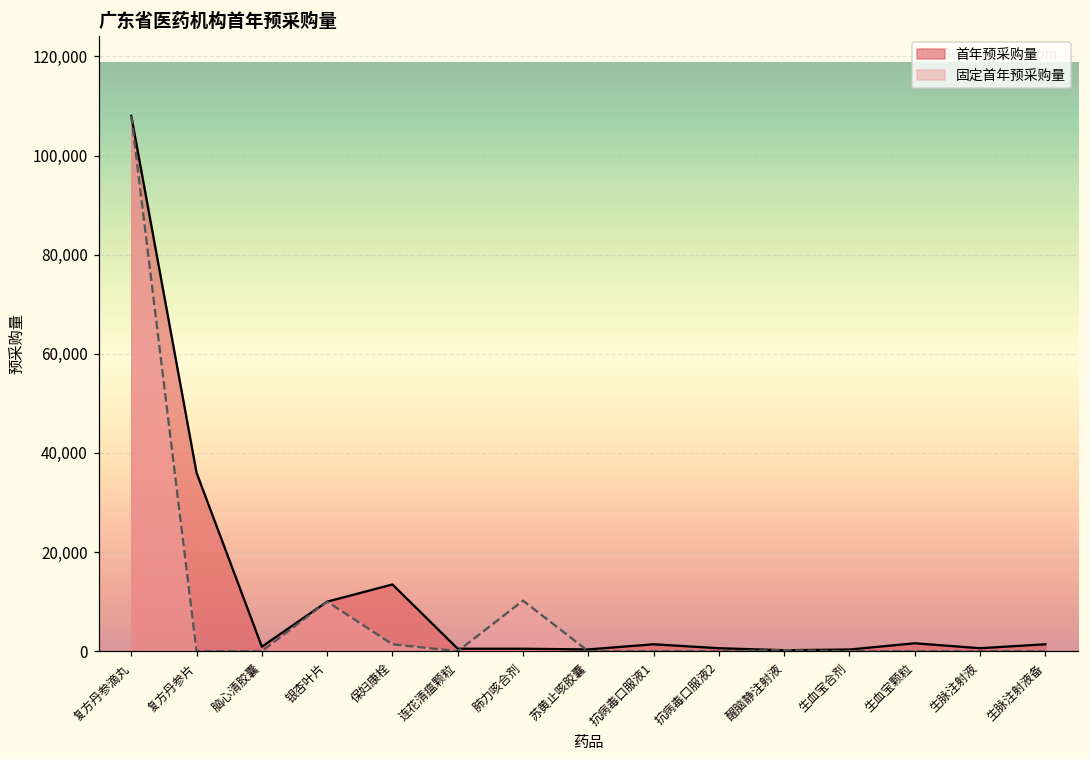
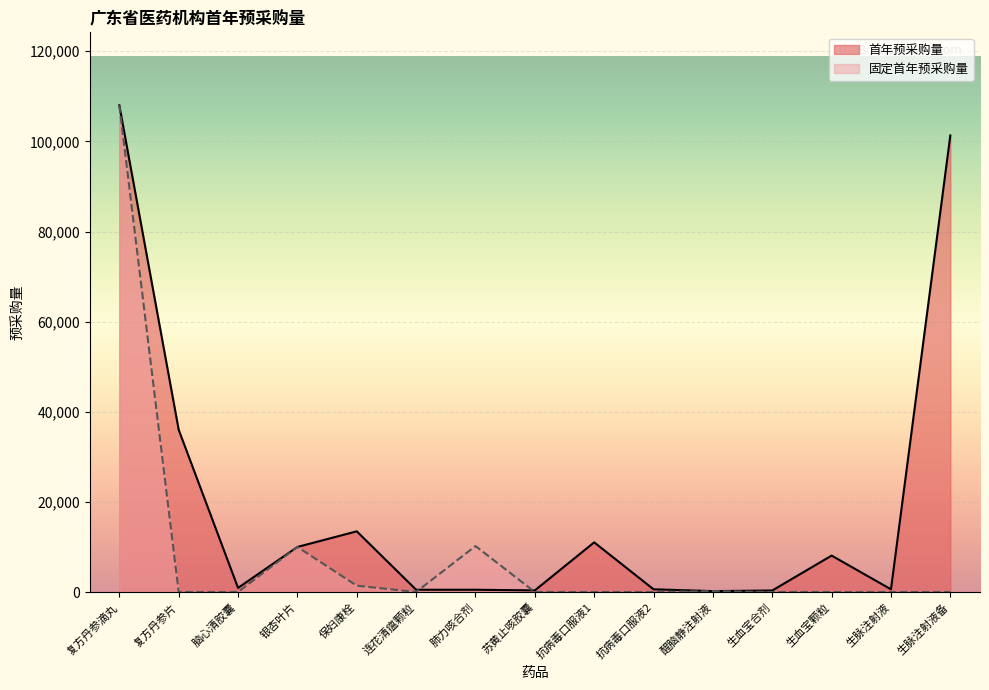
首年预采购量, 抗病毒口服液1: 1,000 -> 11,000
首年预采购量, 生血宝颗粒: 2,000 -> 8,000
首年预采购量, 生脉注射液备: 1,000 -> 101,000
